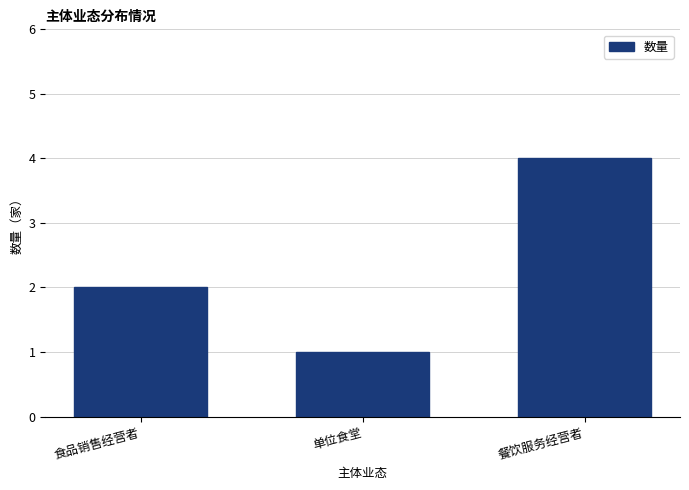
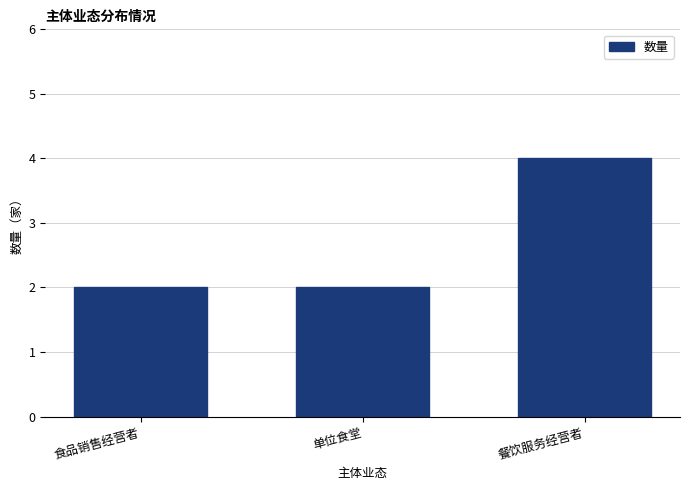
单位食堂: 1 -> 2
